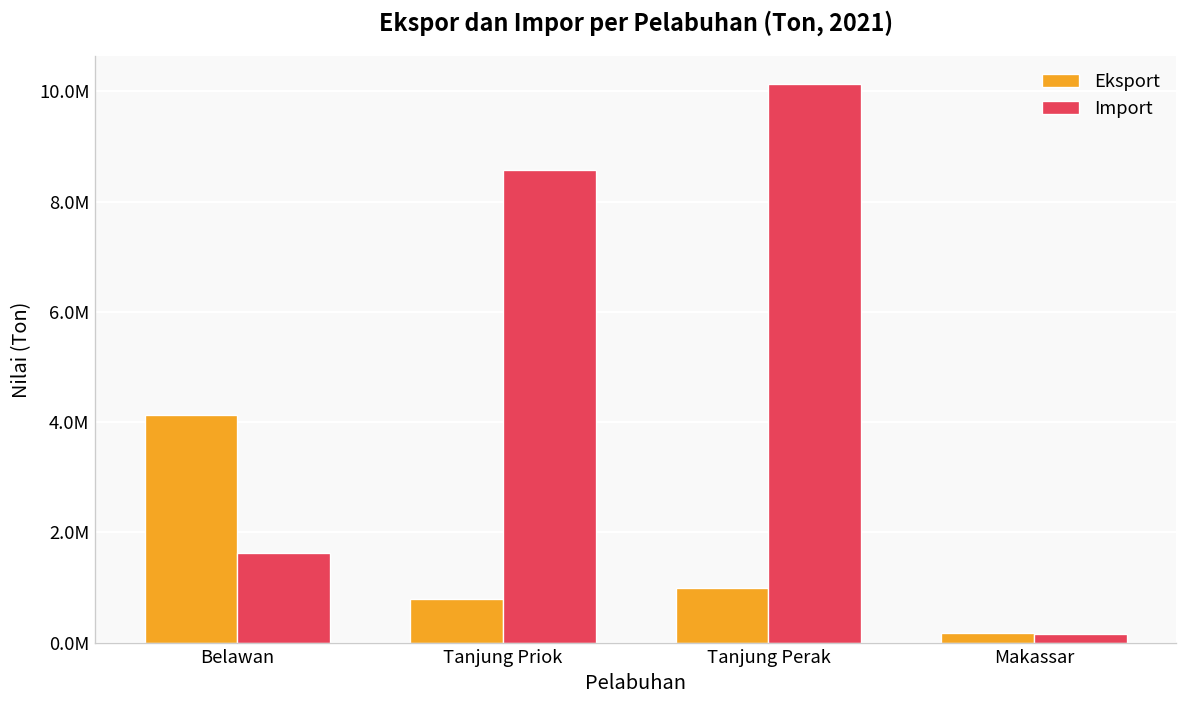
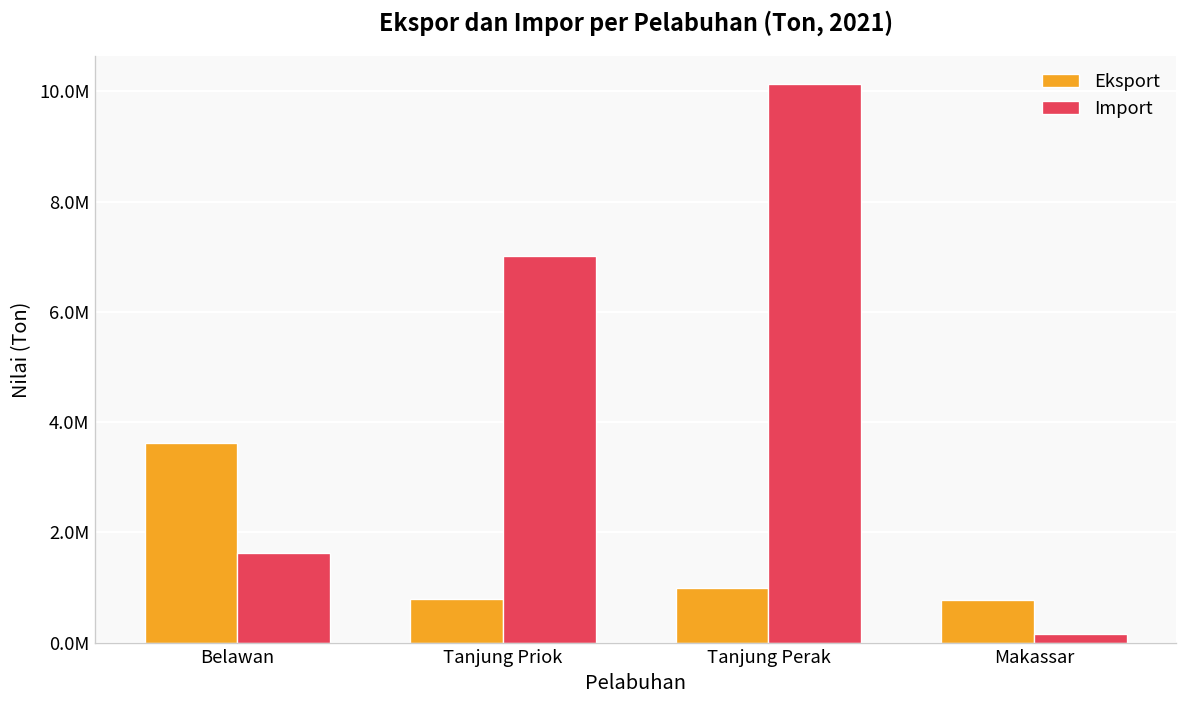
Eksport, Belawan: 4100000 -> 3600000
Import, Tanjung Priok: 8600000 -> 7000000
Eksport, Makassar: 200000 -> 800000
